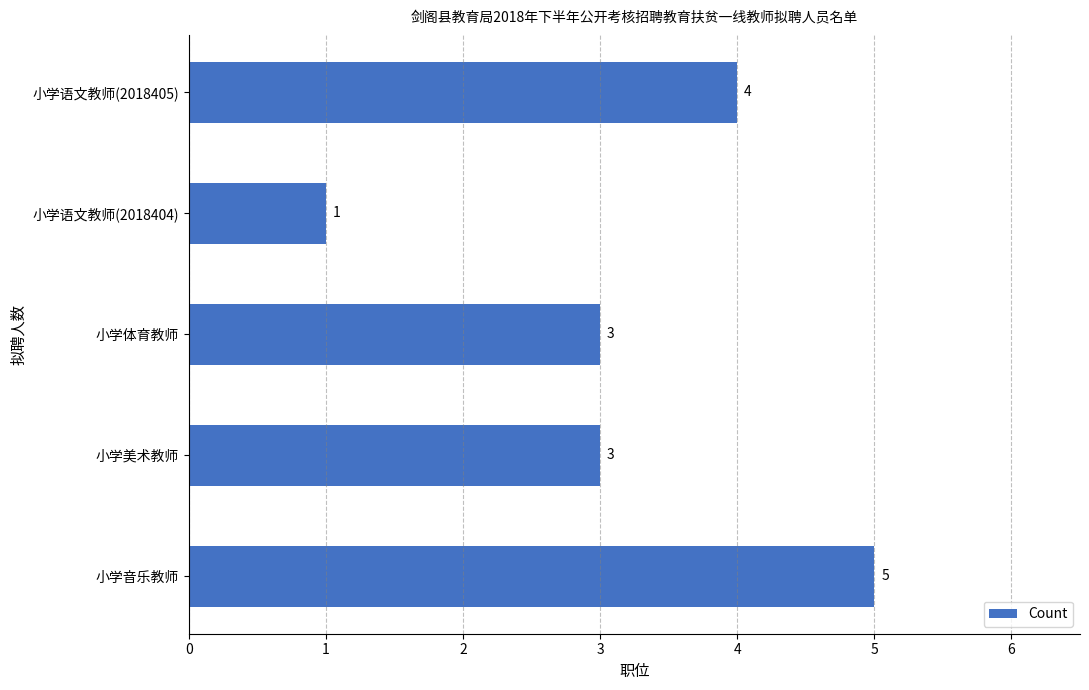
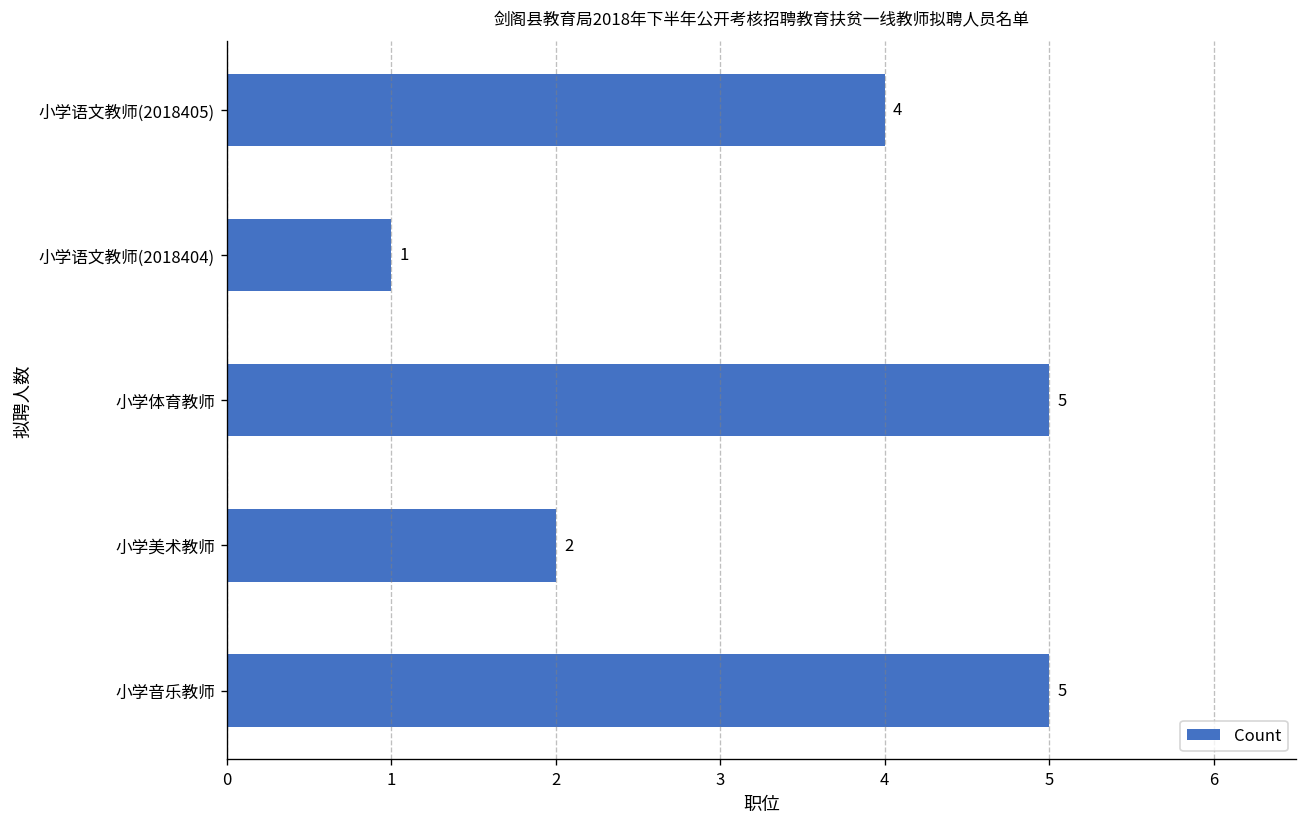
小学体育教师: 3 -> 5
小学美术教师: 3 -> 2
